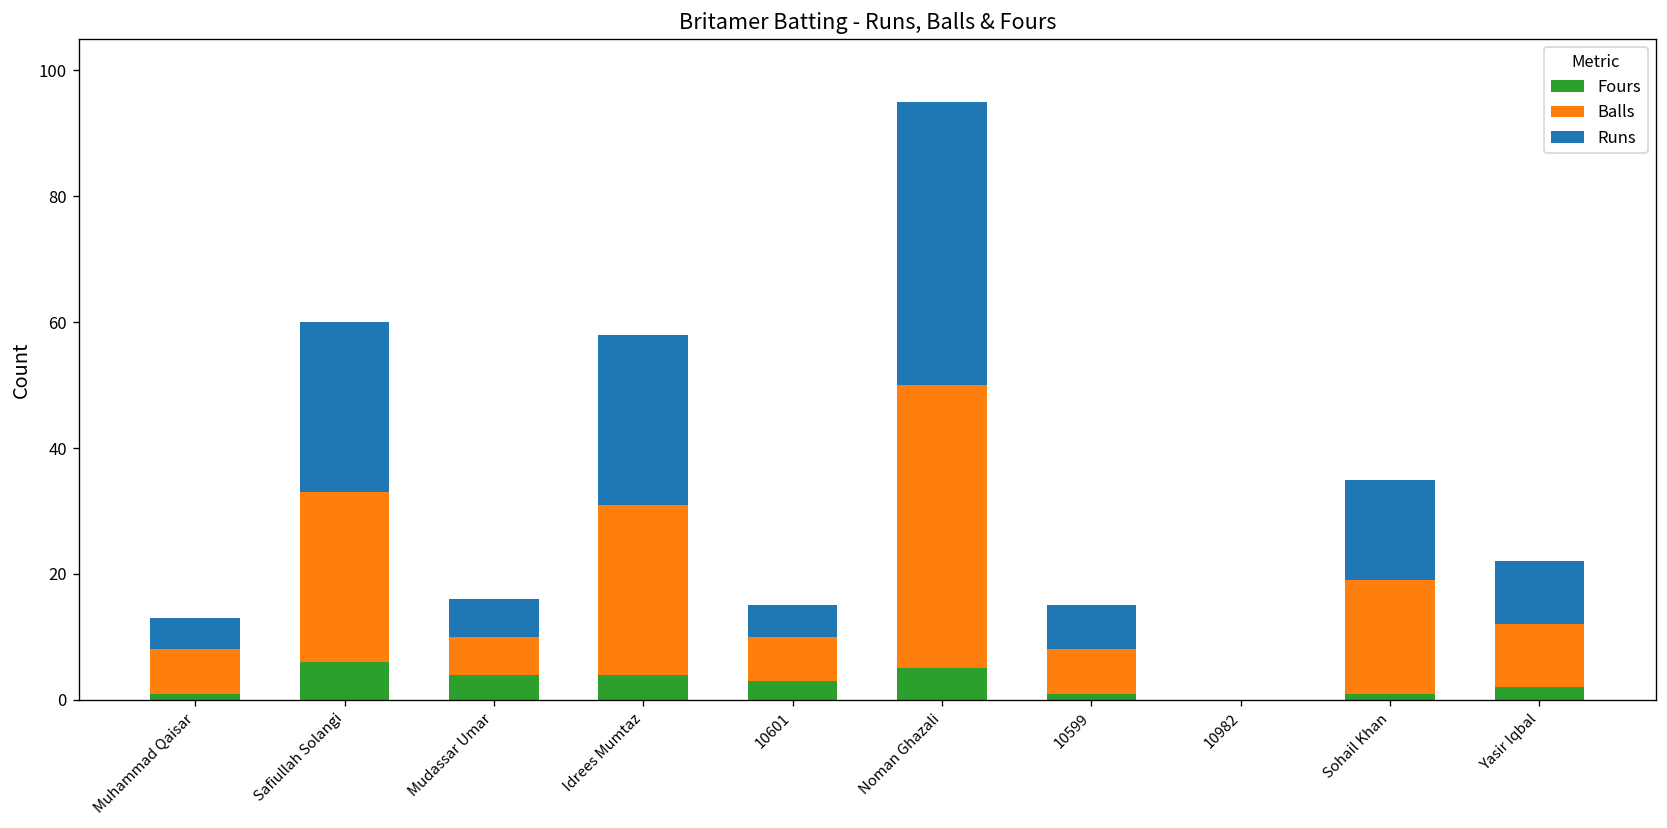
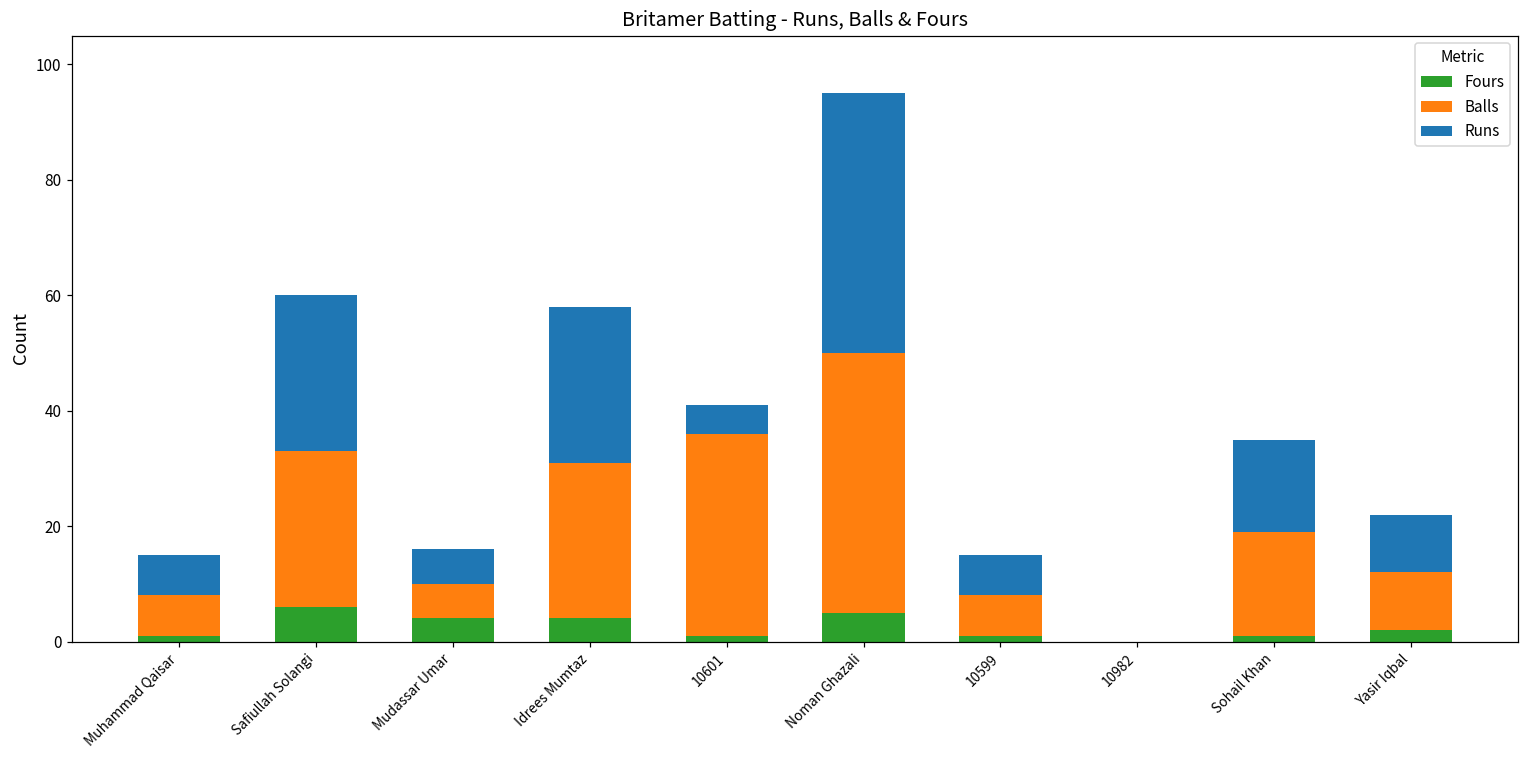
Runs, Muhammad Qaisar: 5 -> 7
Fours, 10601: 3 -> 1
Balls, 10601: 7 -> 35
